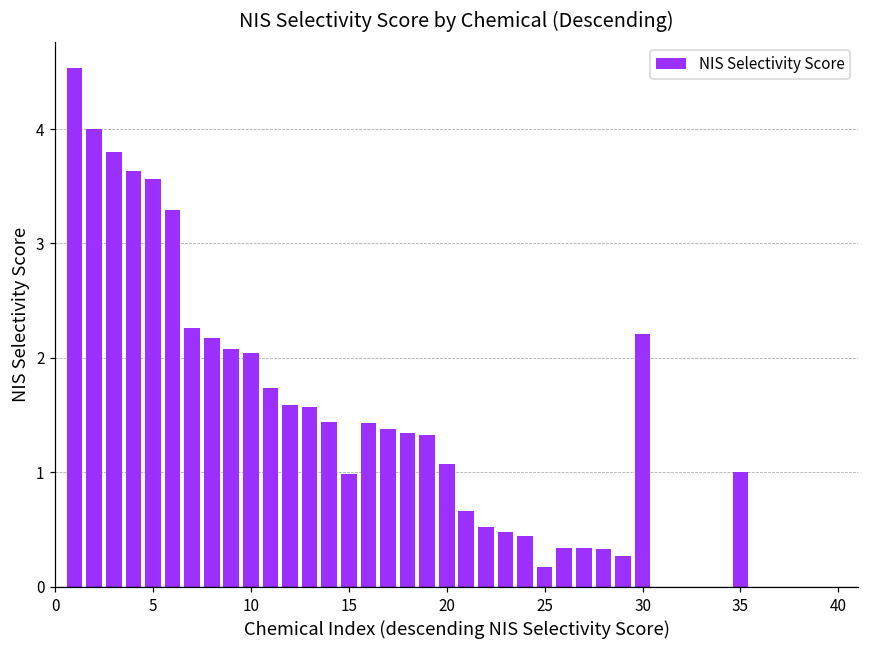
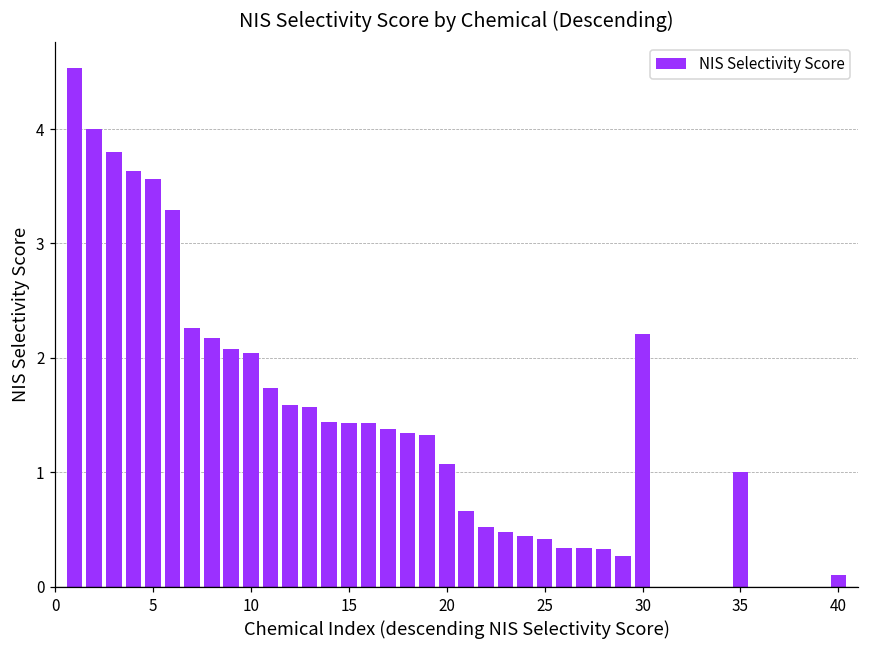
15: 0.99 -> 1.43
25: 0.17 -> 0.42
40: 0.0 -> 0.1
